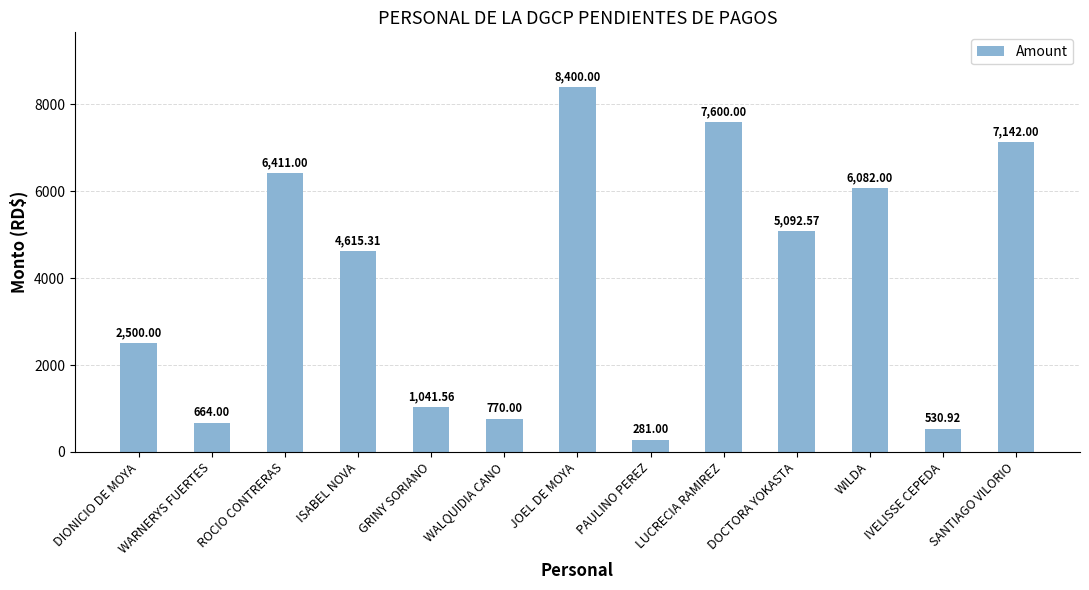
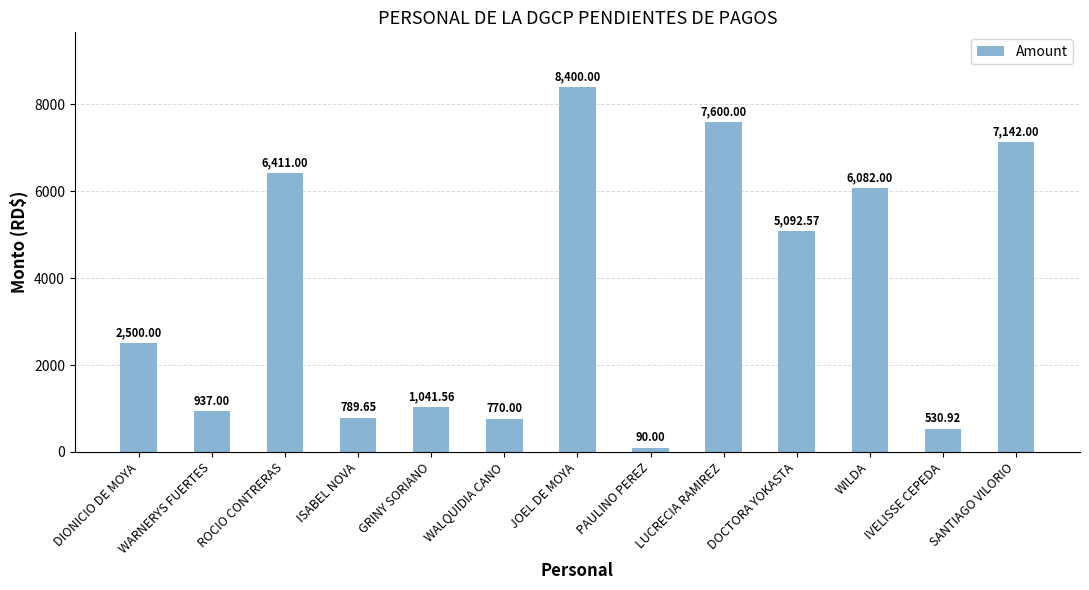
WARNERYS FUERTES: 664.00 -> 937.00
ISABEL NOVA: 4,615.31 -> 789.65
PAULINO PEREZ: 281.00 -> 90.00
